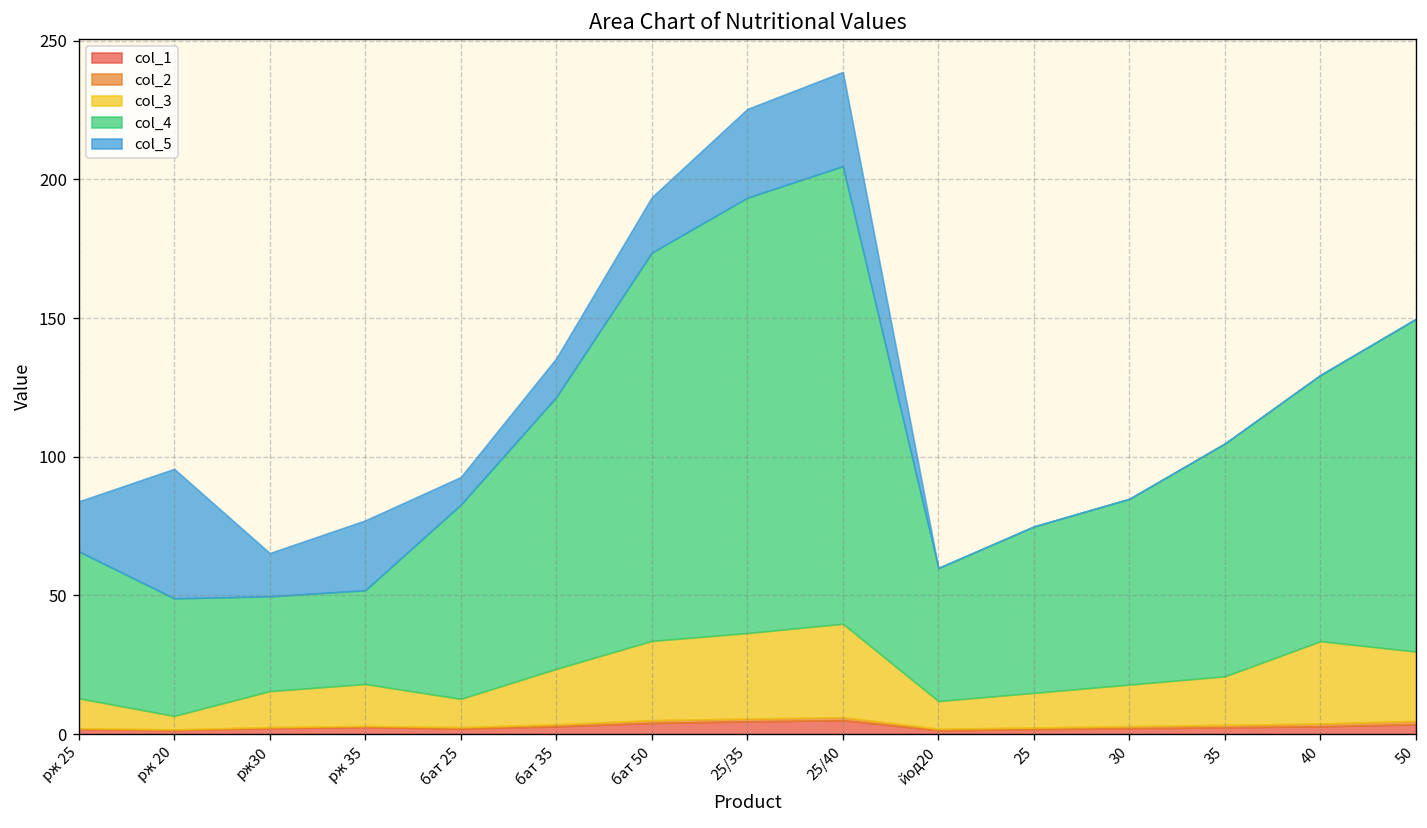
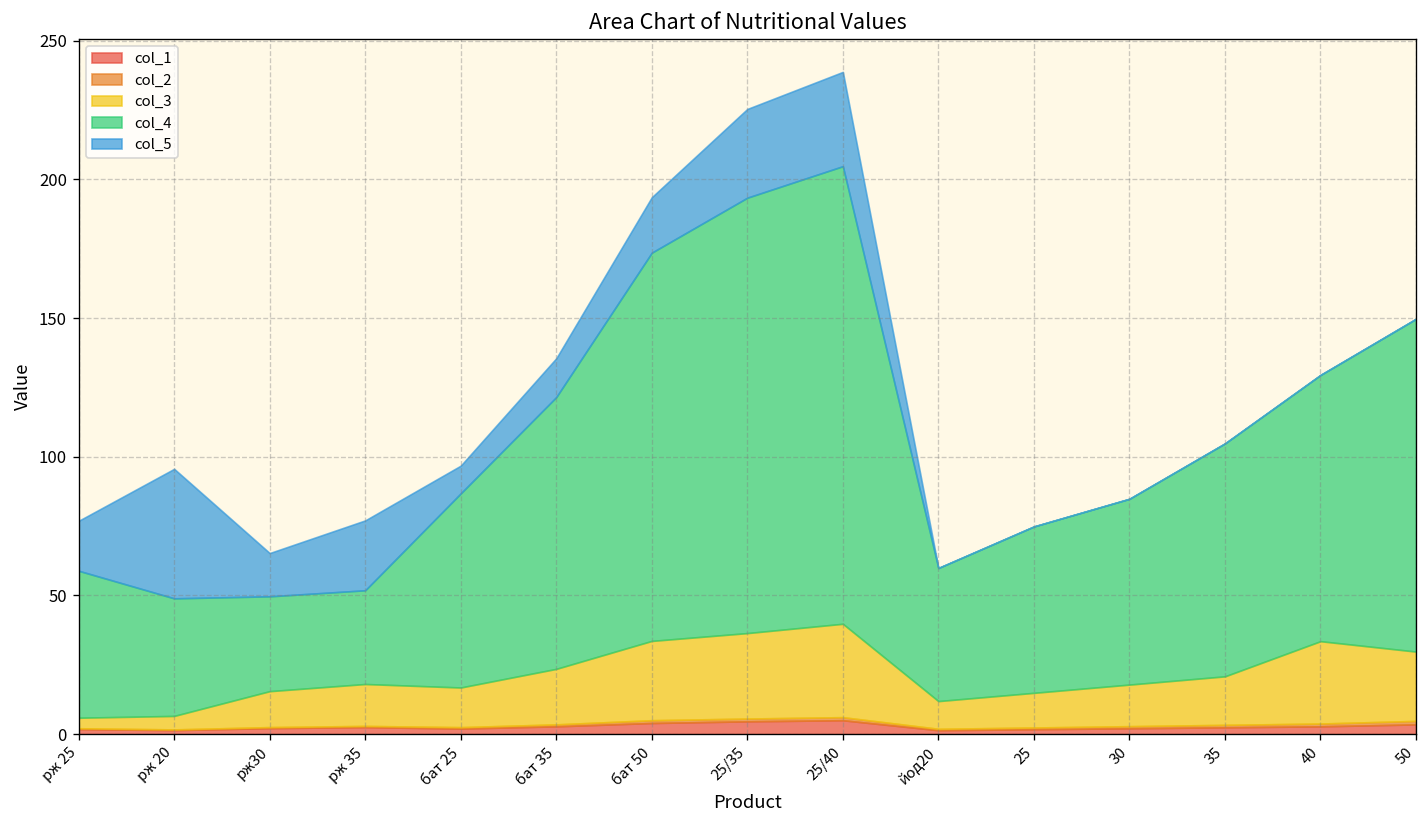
col_3, рж 25: 11 -> 4
col_3, бат 25: 10 -> 14
